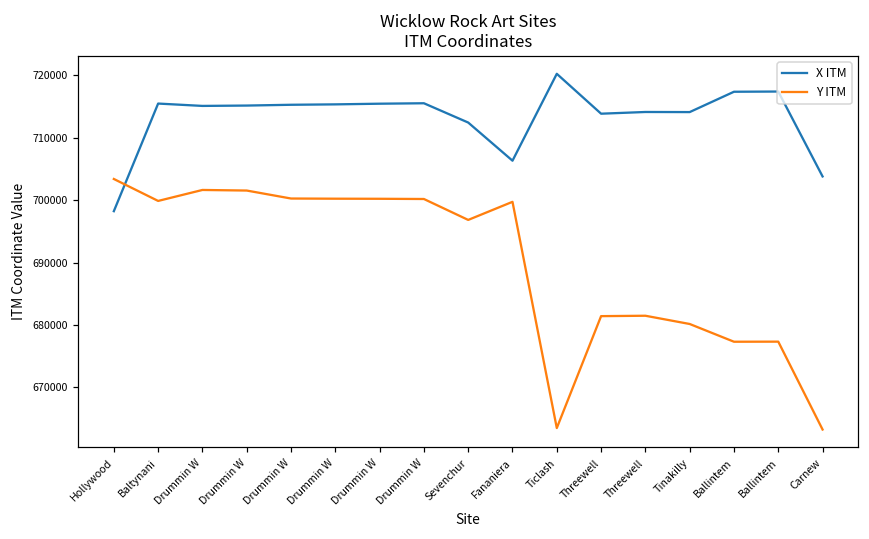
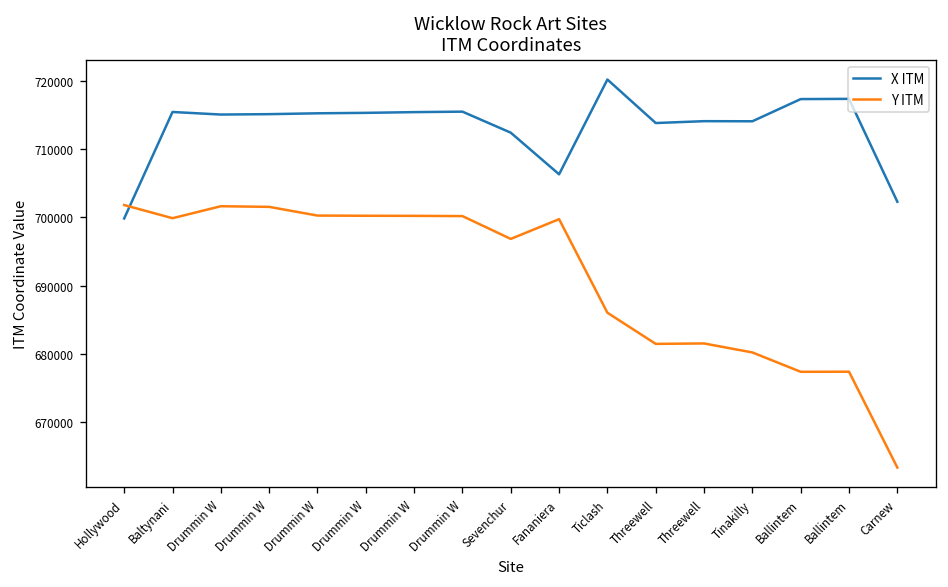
X ITM, Hollywood: 698000 -> 700000
Y ITM, Hollywood: 703000 -> 702000
Y ITM, Ticlash: 663000 -> 686000
X ITM, Carnew: 704000 -> 702000
